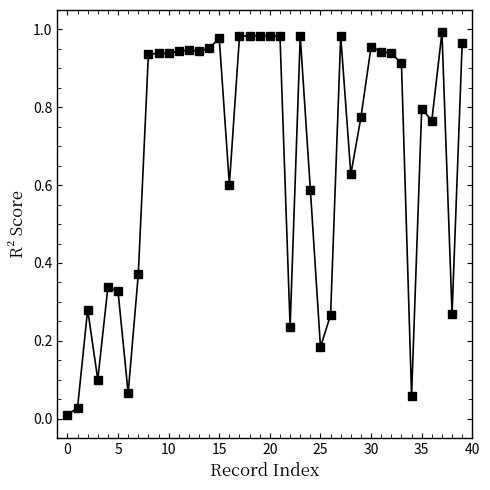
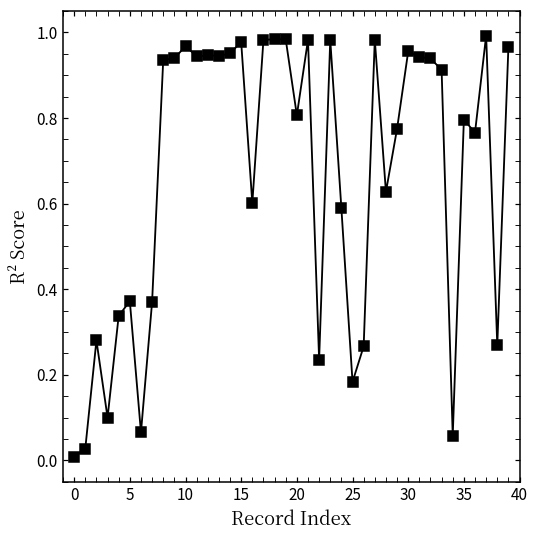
5: 0.33 -> 0.37
10: 0.94 -> 0.97
20: 0.98 -> 0.81
